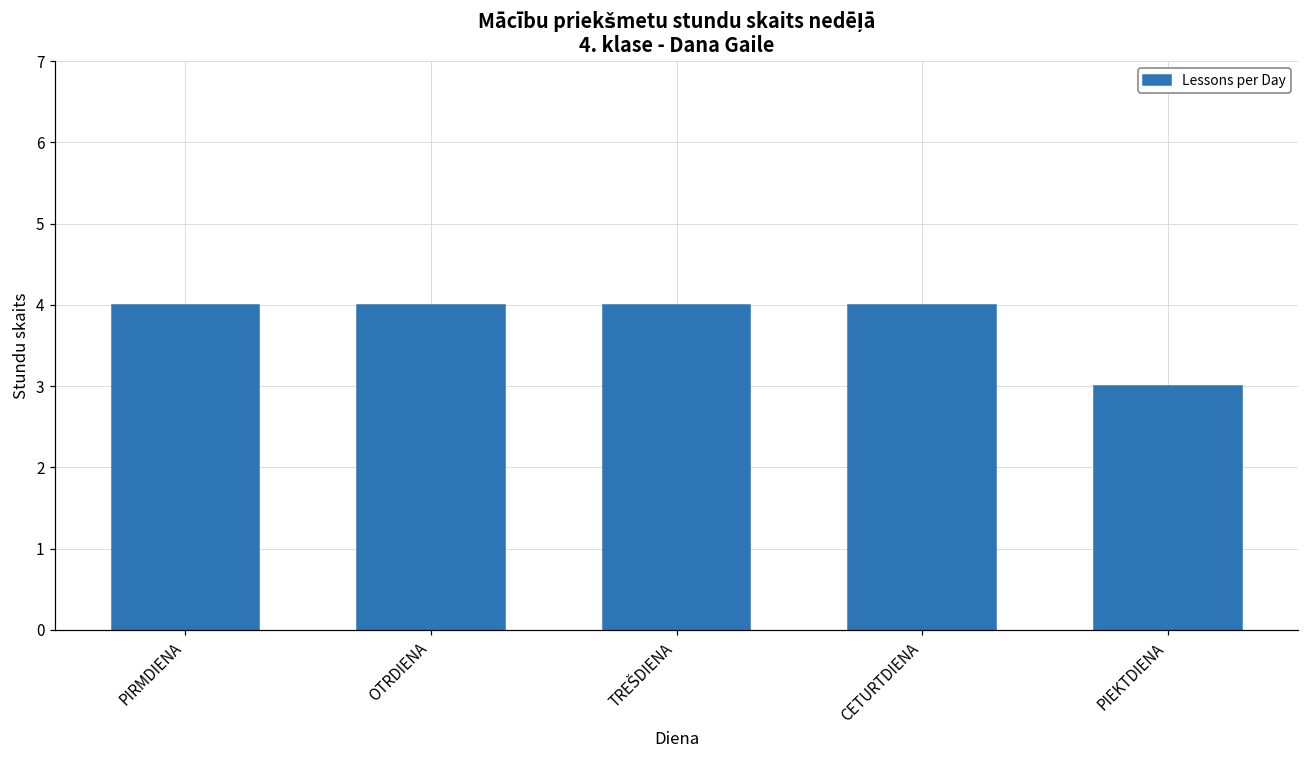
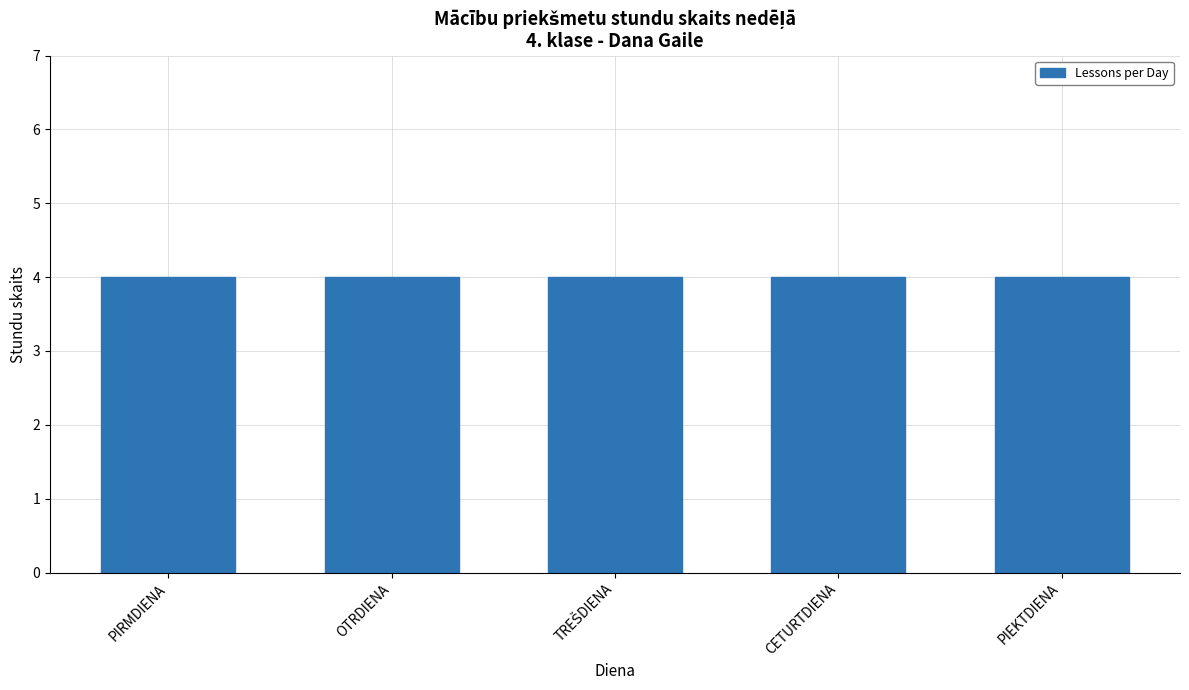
PIEKTDIENA: 3 -> 4
